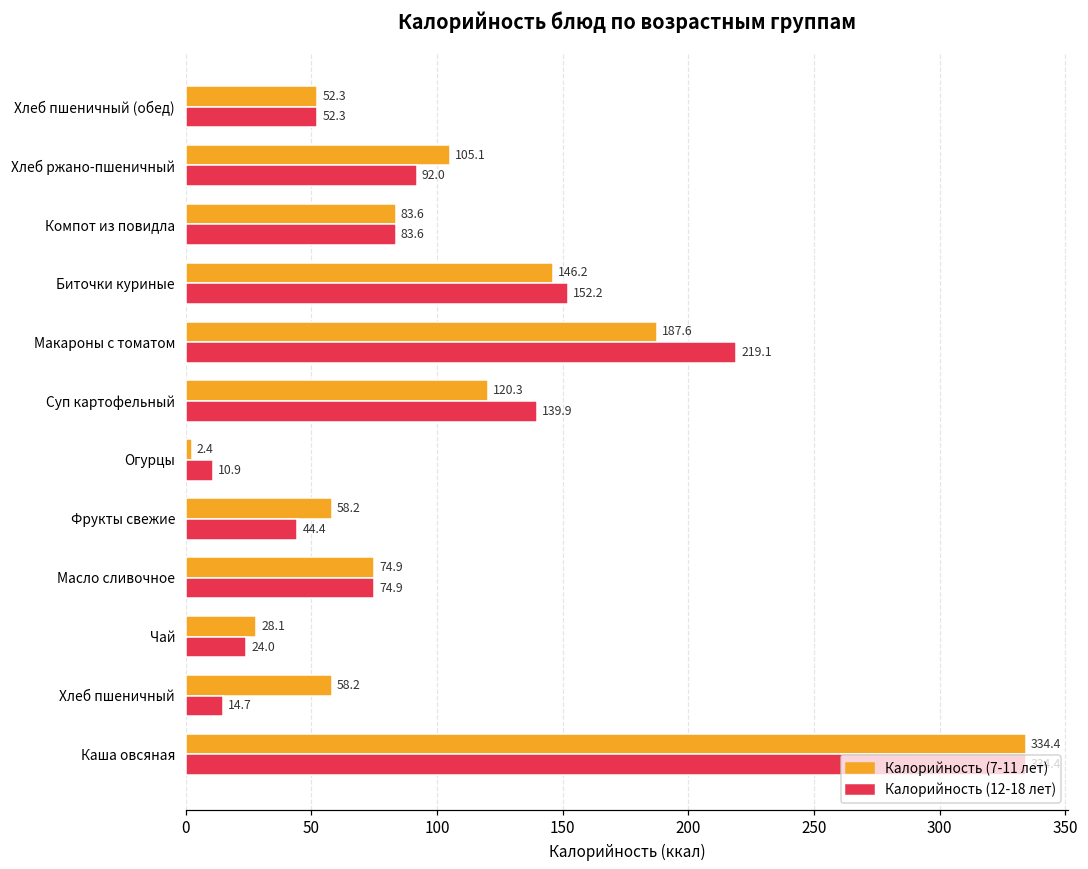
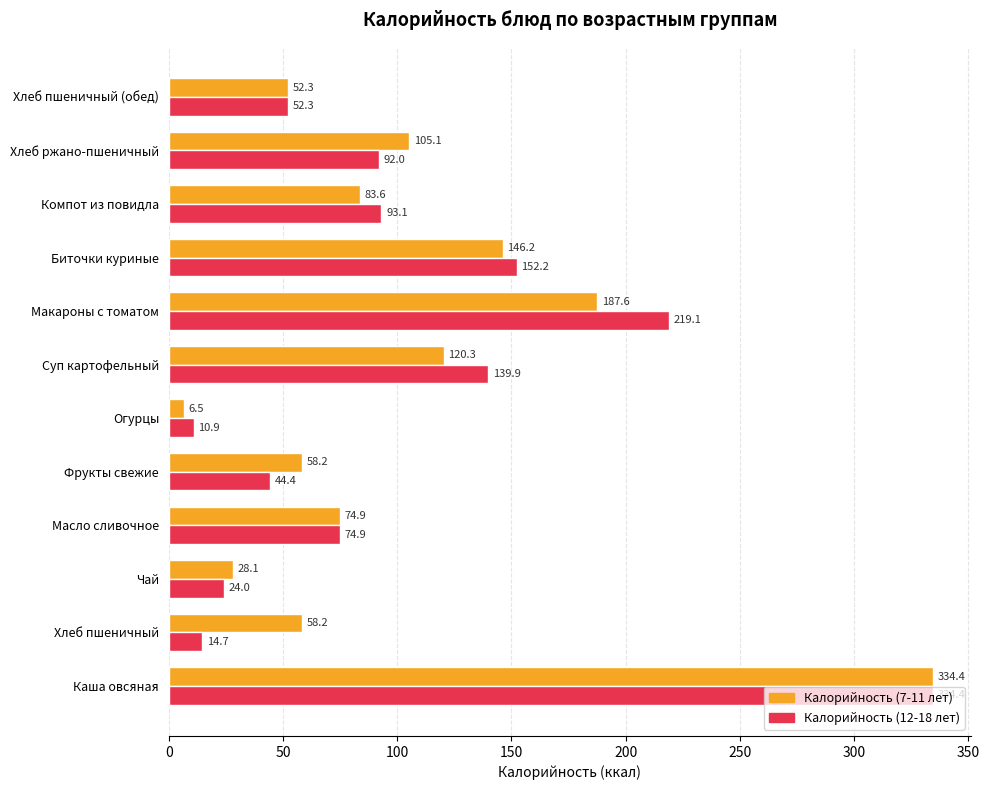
Калорийность (12-18 лет), Компот из повидла: 83.6 -> 93.1
Калорийность (7-11 лет), Огурцы: 2.4 -> 6.5
